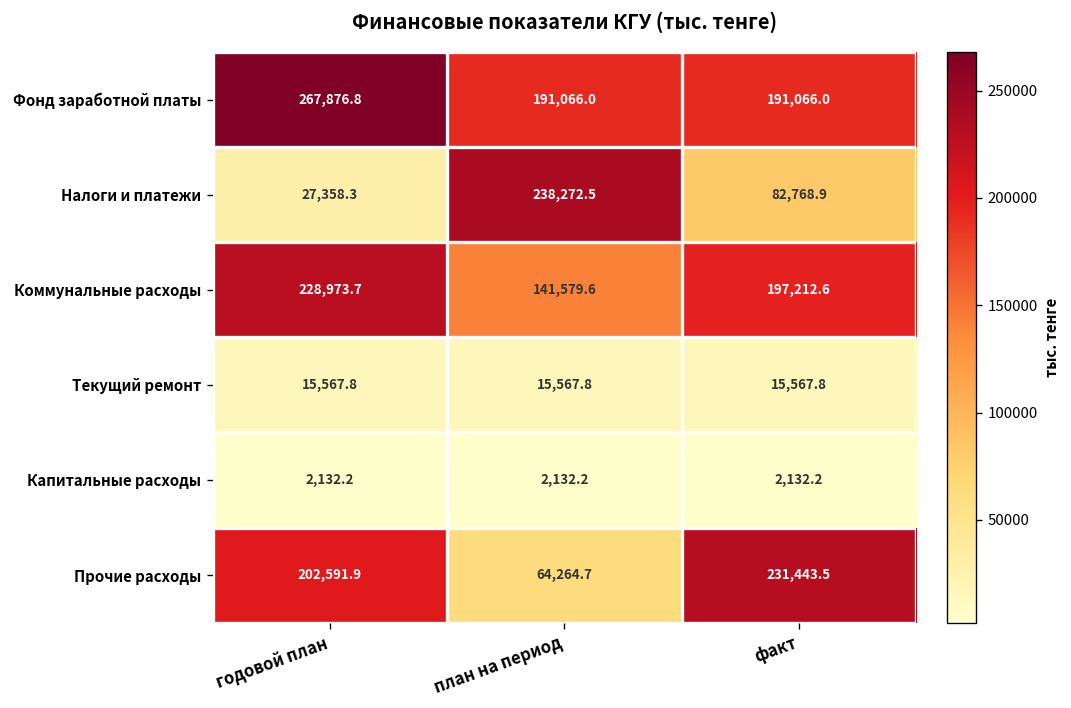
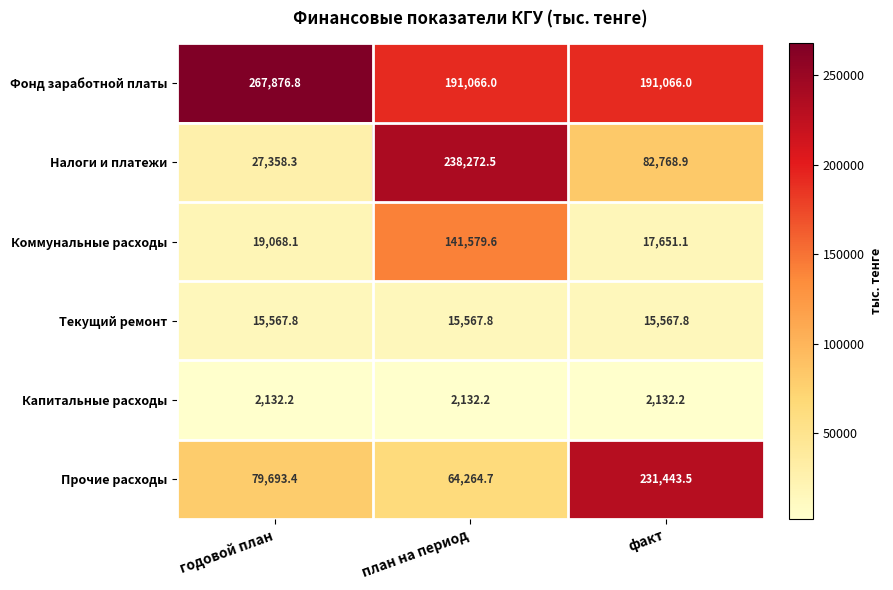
Коммунальные расходы, годовой план: 228,973.7 -> 19,068.1
Коммунальные расходы, факт: 197,212.6 -> 17,651.1
Прочие расходы, годовой план: 202,591.9 -> 79,693.4
